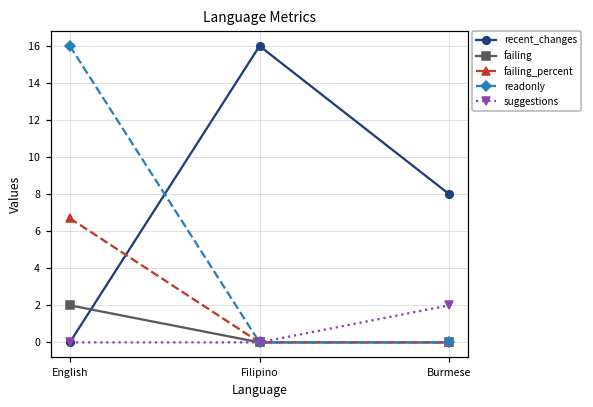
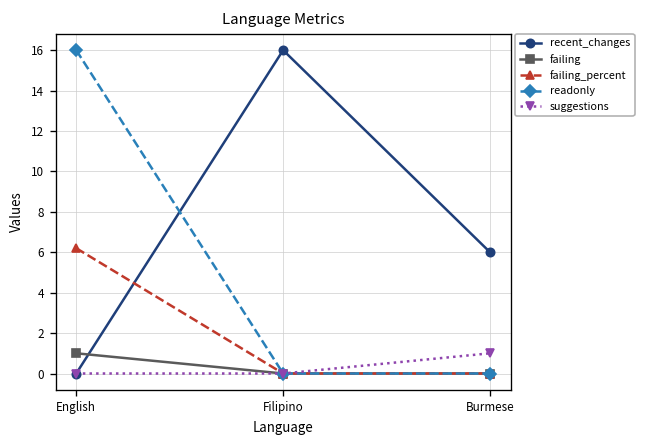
failing, English: 2 -> 1
failing_percent, English: 6.7 -> 6.2
recent_changes, Burmese: 8 -> 6
suggestions, Burmese: 2 -> 1
